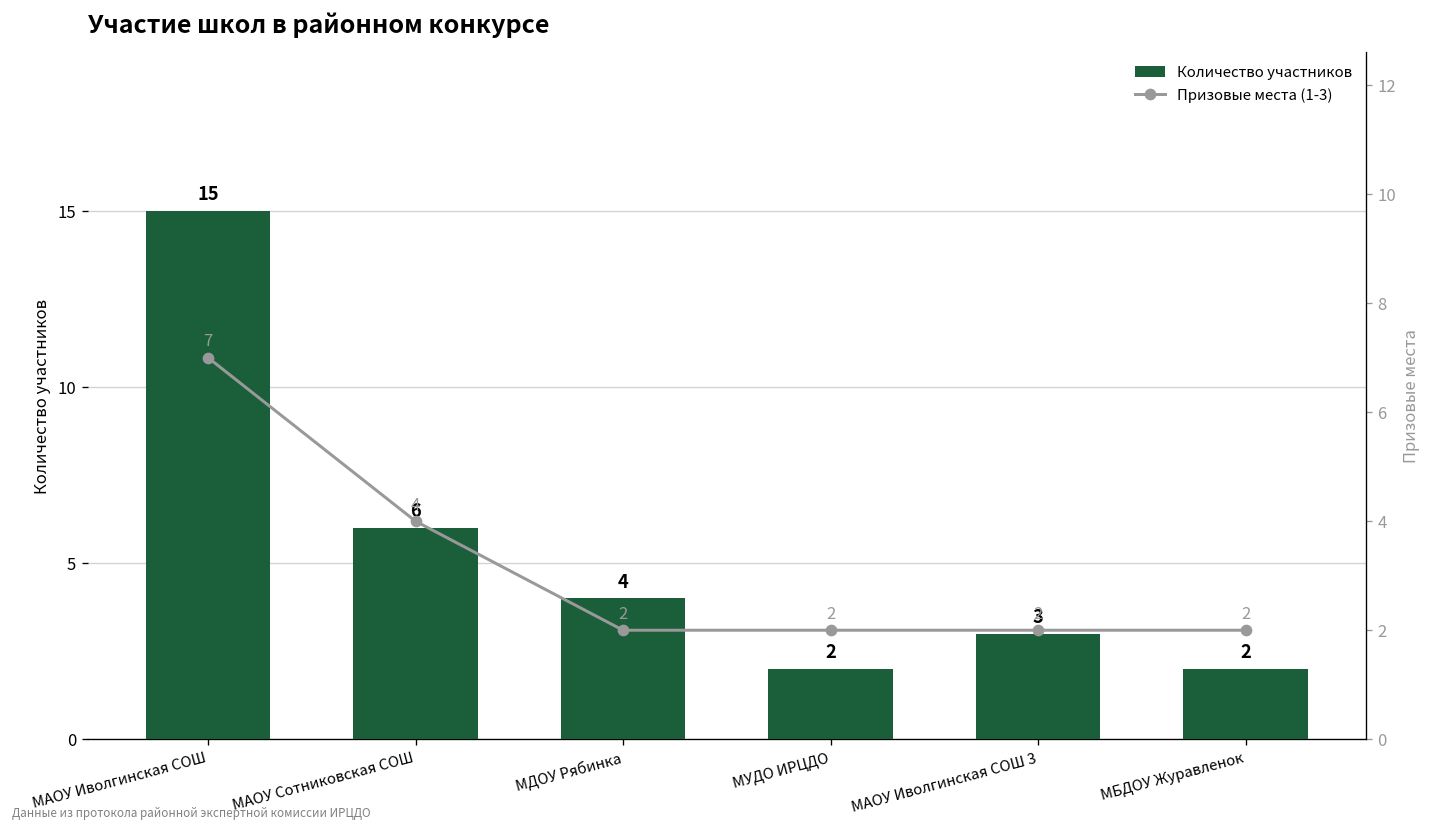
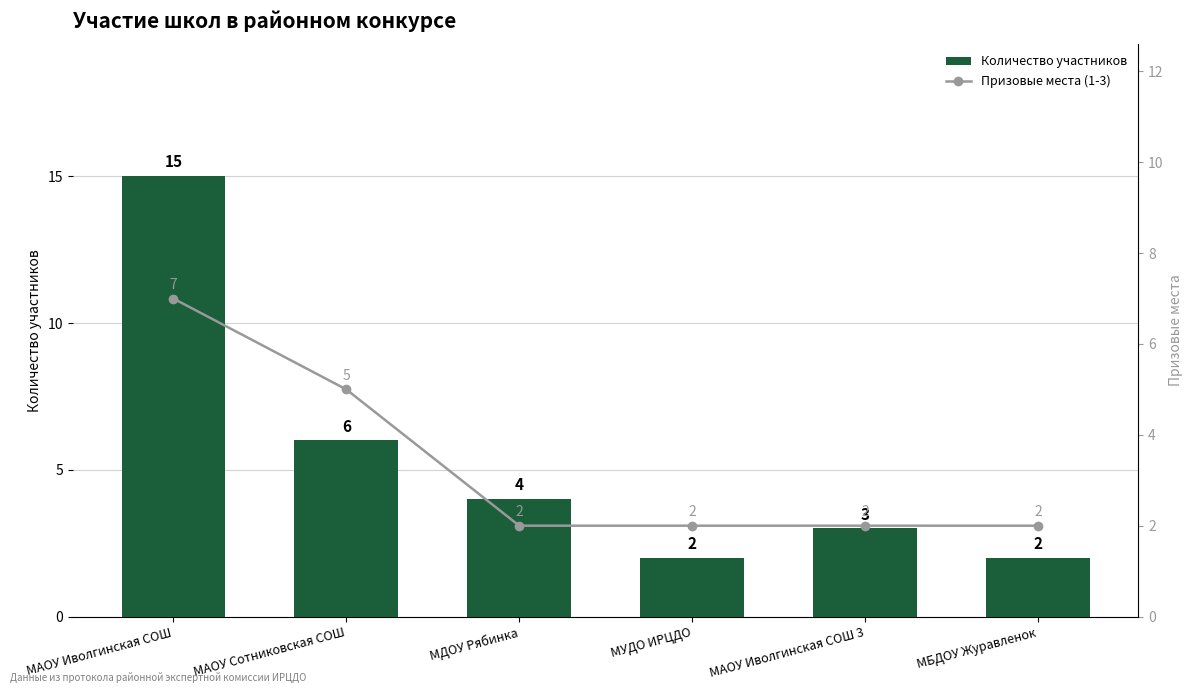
Призовые места (1-3), МАОУ Сотниковская СОШ: 4 -> 5
